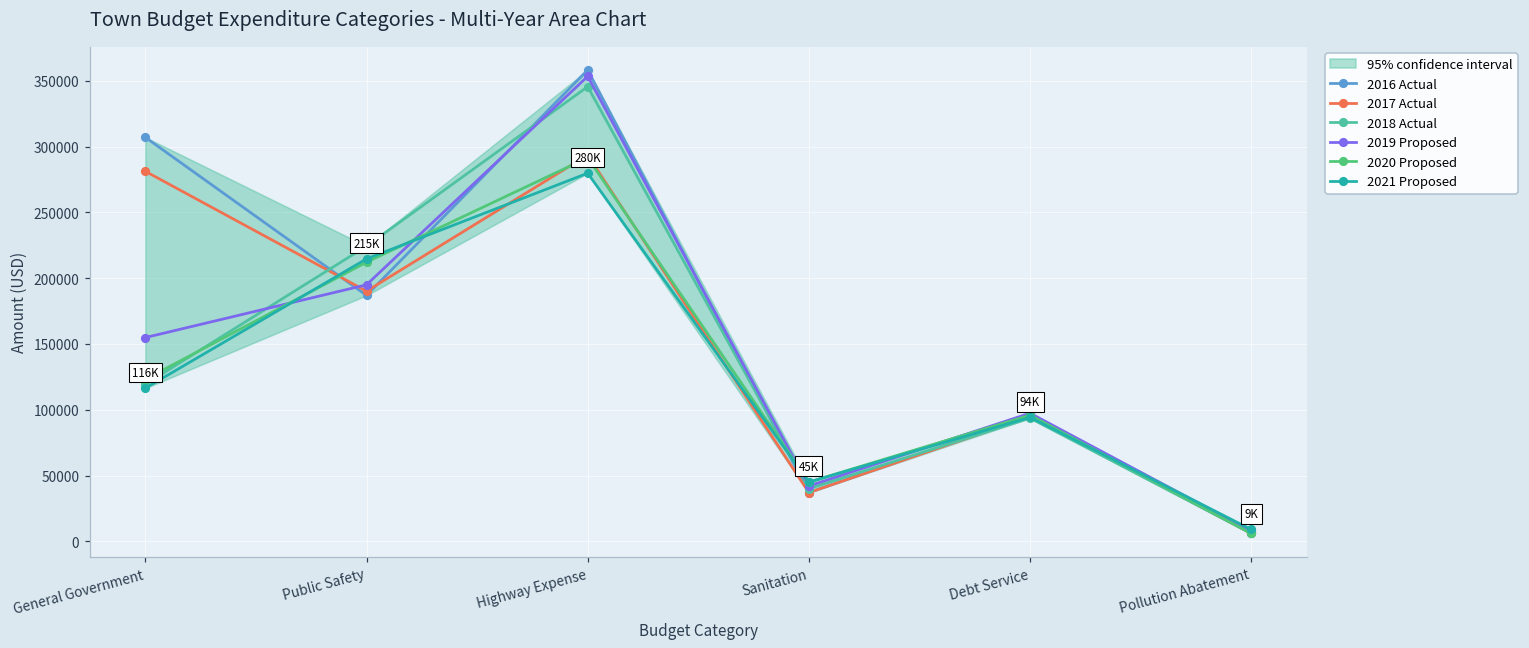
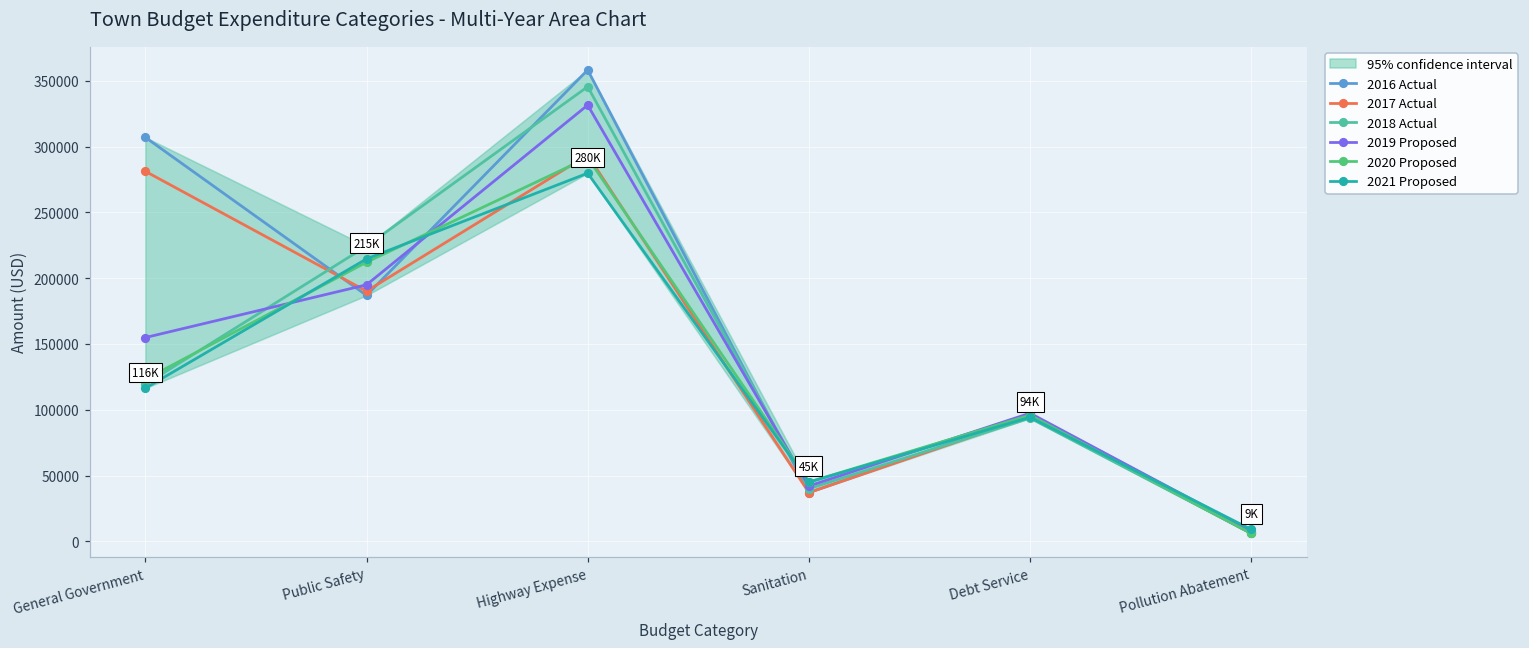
2019 Proposed, Highway Expense: 353000 -> 332000
